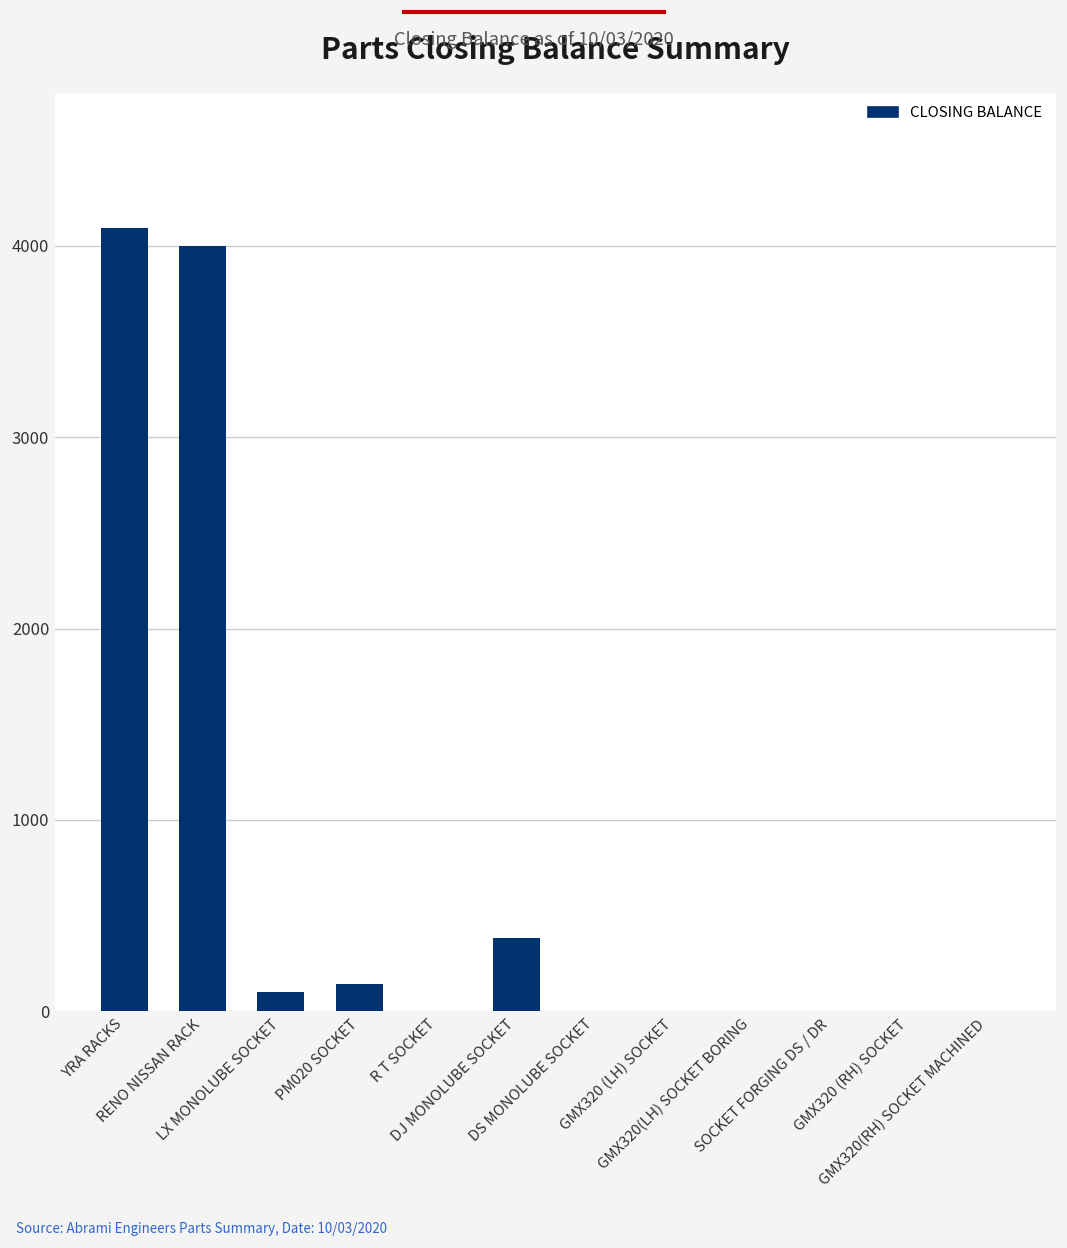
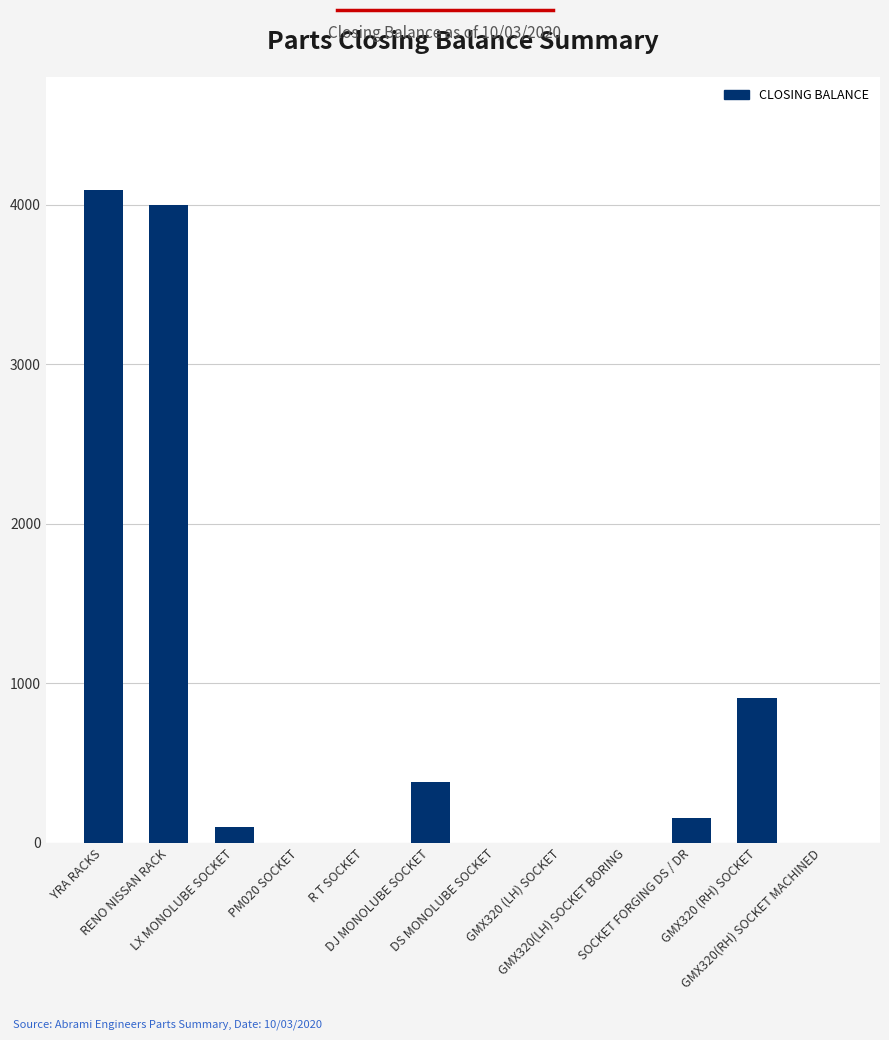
PM020 SOCKET: 150 -> 0
SOCKET FORGING DS / DR: 0 -> 150
GMX320 (RH) SOCKET: 0 -> 910
